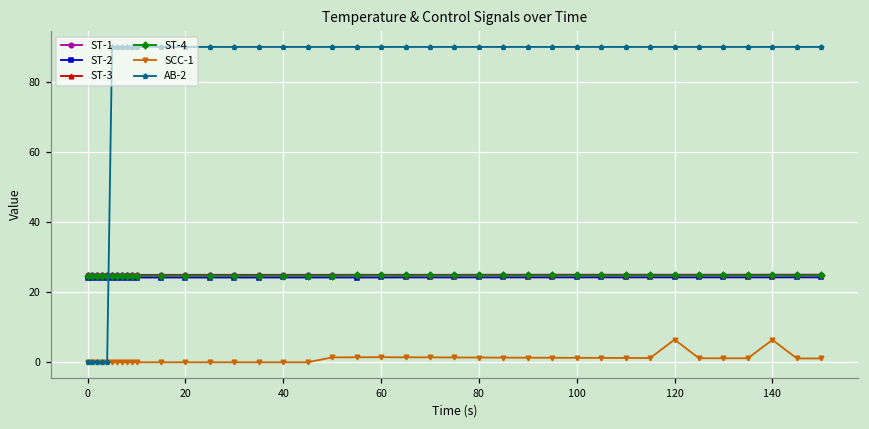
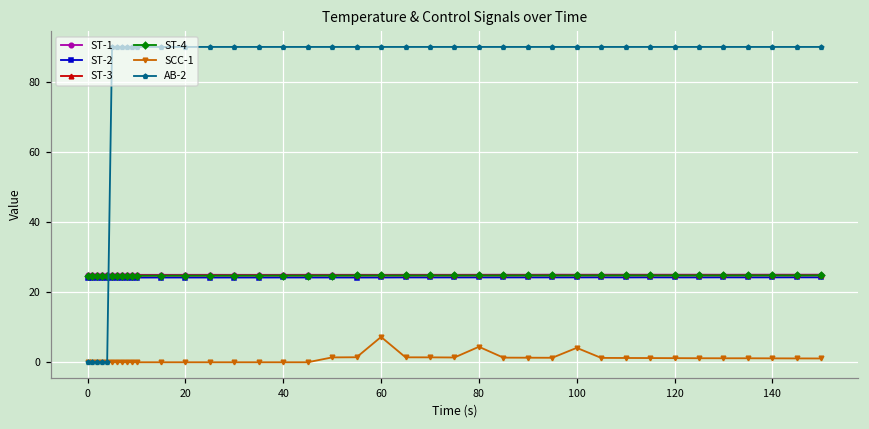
SCC-1, 60: 1 -> 7
SCC-1, 80: 1 -> 4
SCC-1, 100: 1 -> 4
SCC-1, 120: 7 -> 1
SCC-1, 140: 6 -> 1
